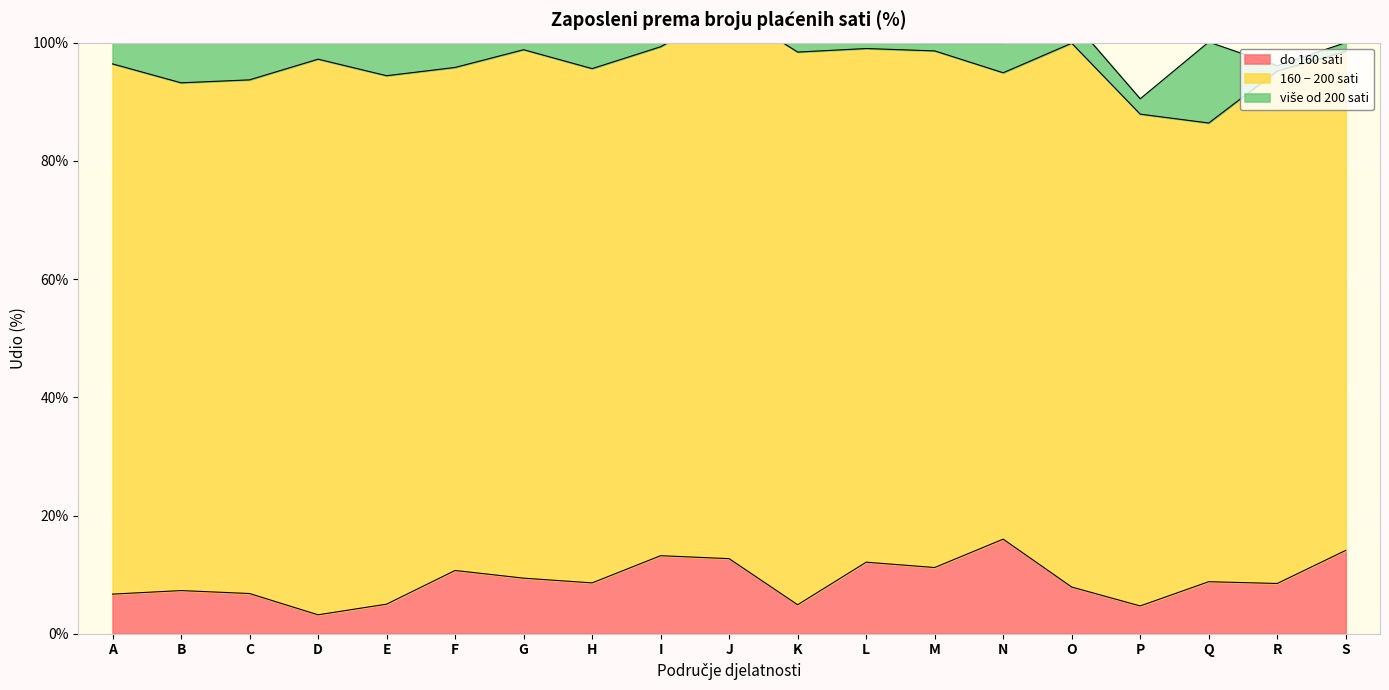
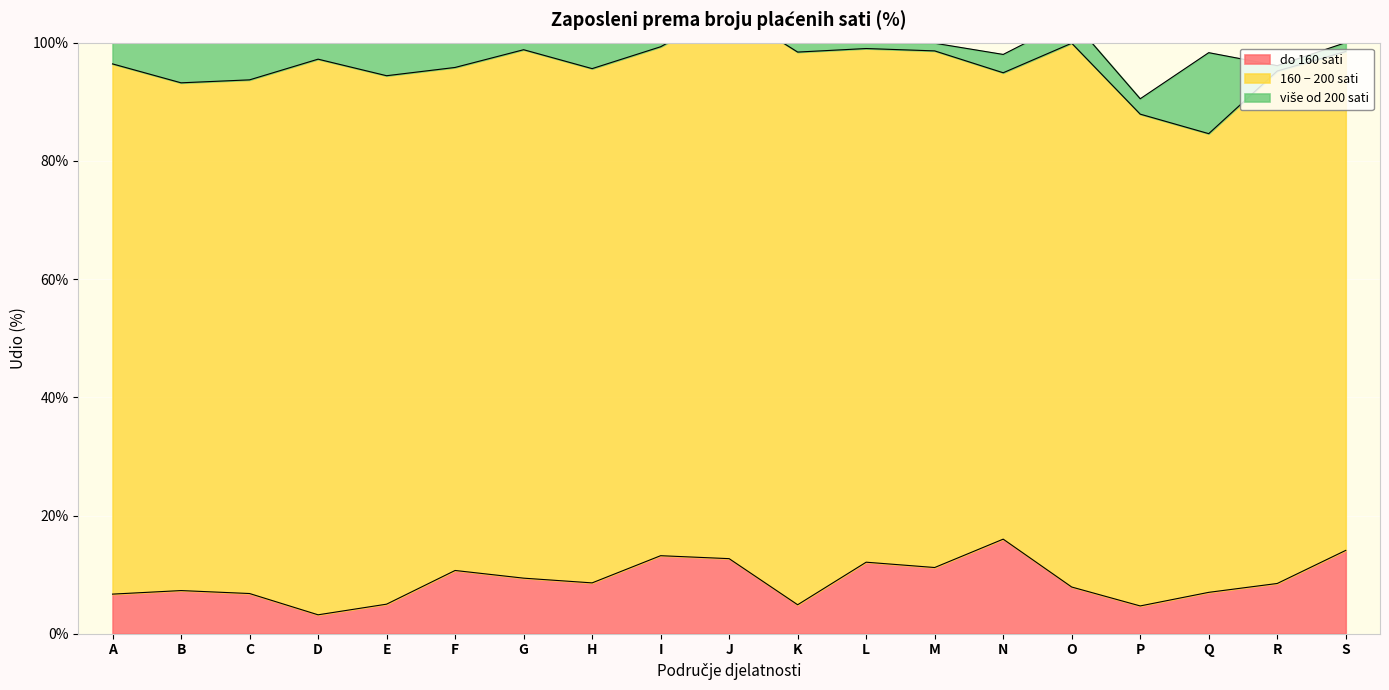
više od 200 sati, N: 5% -> 3%
do 160 sati, Q: 9% -> 7%
